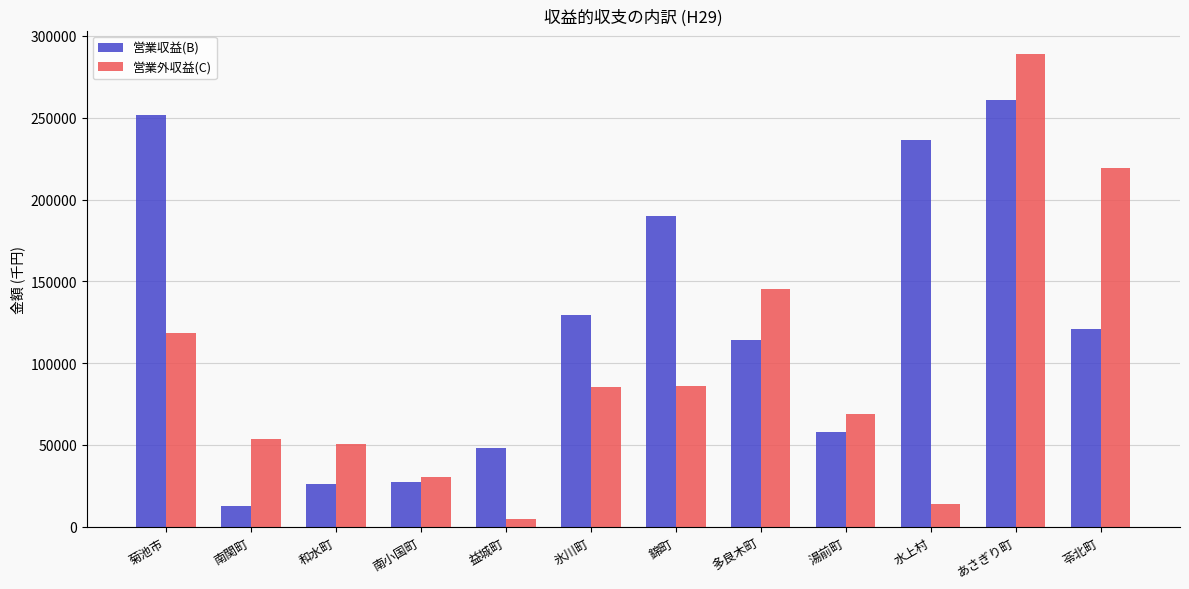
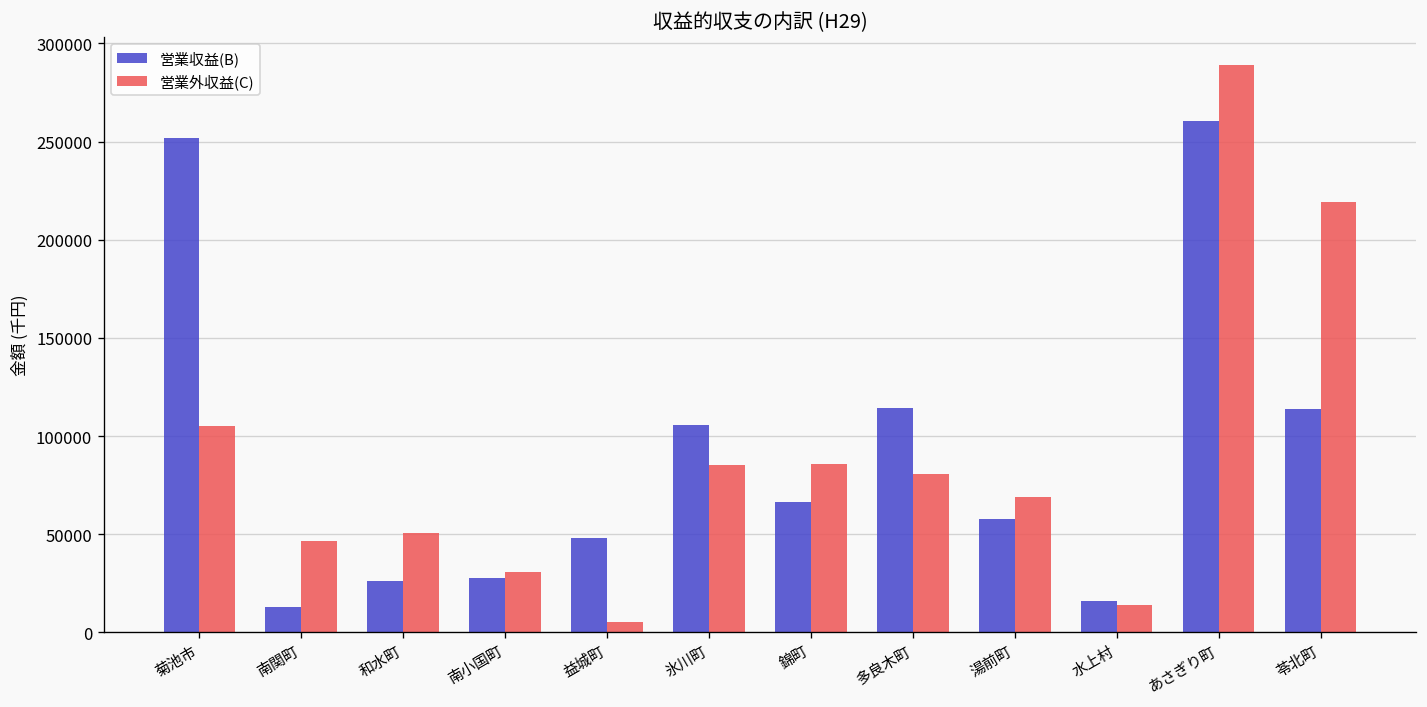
営業外収益(C), 菊池市: 119000 -> 105000
営業外収益(C), 南関町: 54000 -> 47000
営業収益(B), 氷川町: 129000 -> 106000
営業収益(B), 錦町: 190000 -> 66000
営業外収益(C), 多良木町: 146000 -> 81000
営業収益(B), 水上村: 236000 -> 16000
営業収益(B), 苓北町: 121000 -> 114000
